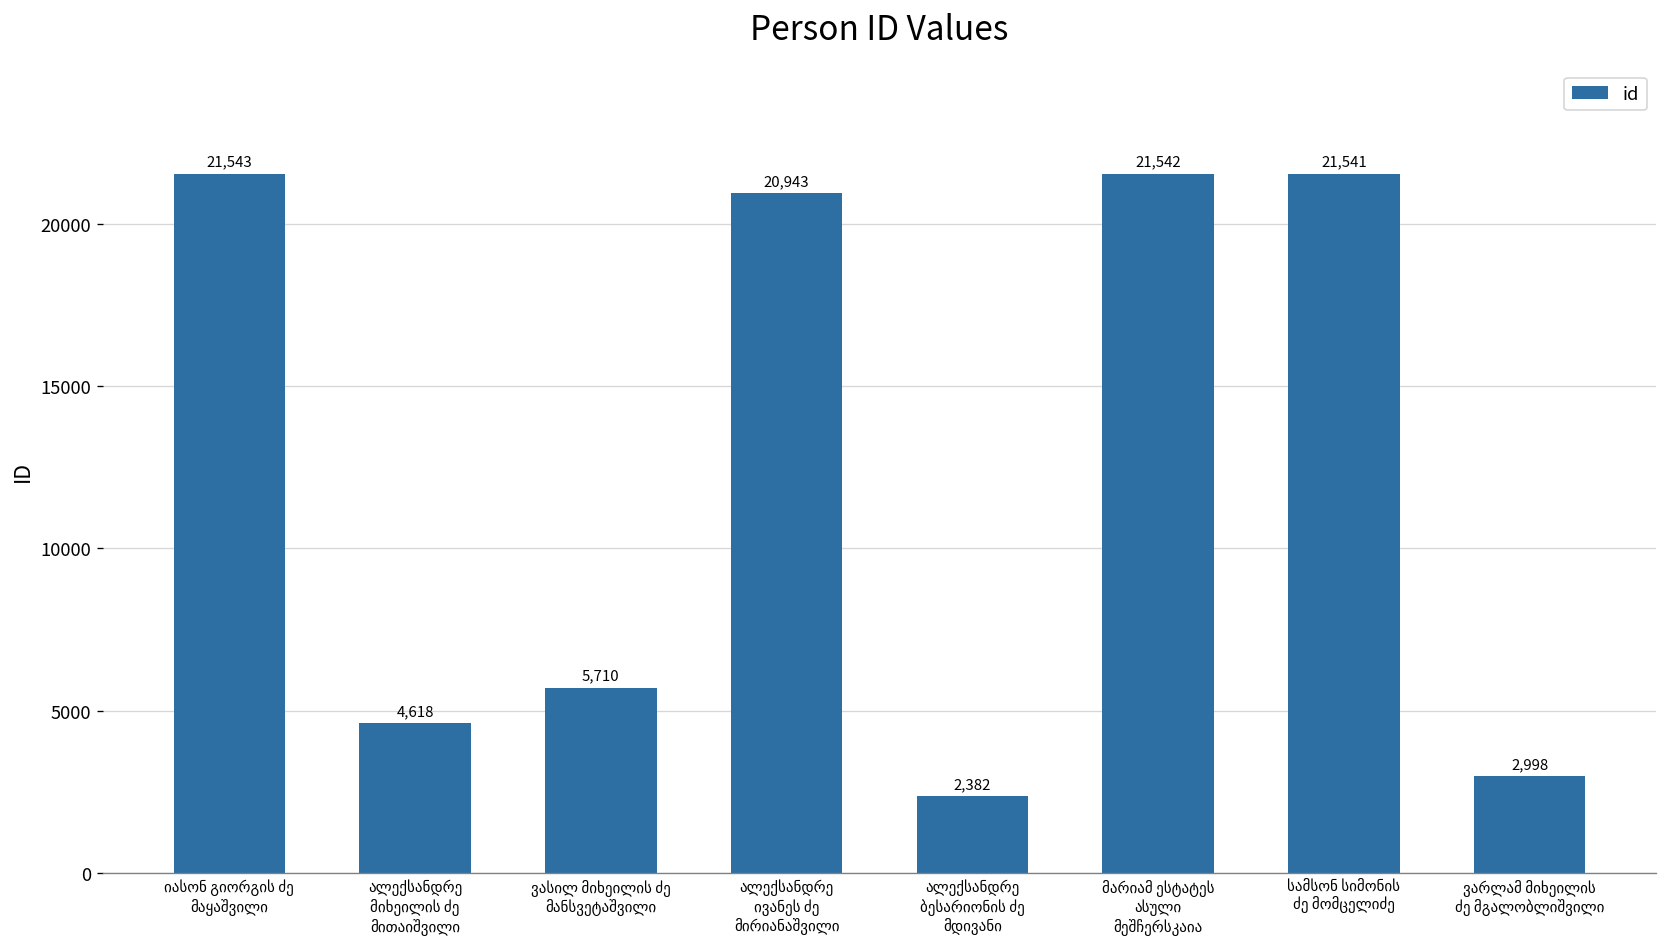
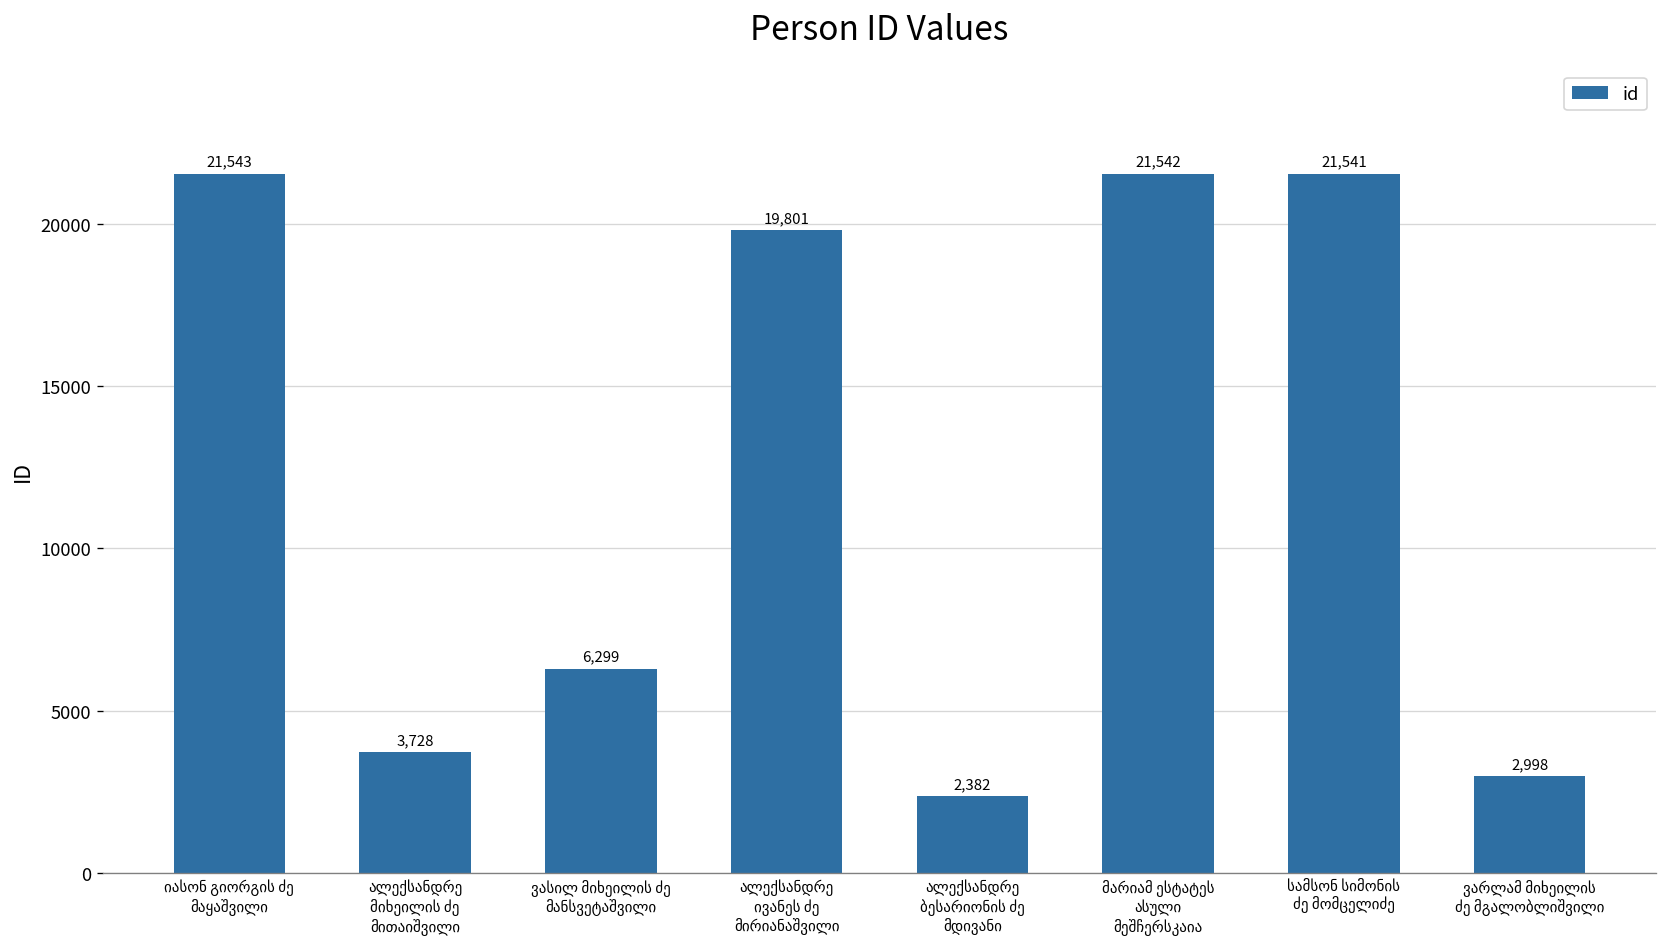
ალექსანდრე მიხეილის ძე მითაიშვილი: 4,618 -> 3,728
ვასილ მიხეილის ძე მანსვეტაშვილი: 5,710 -> 6,299
ალექსანდრე ივანეს ძე მირიანაშვილი: 20,943 -> 19,801
